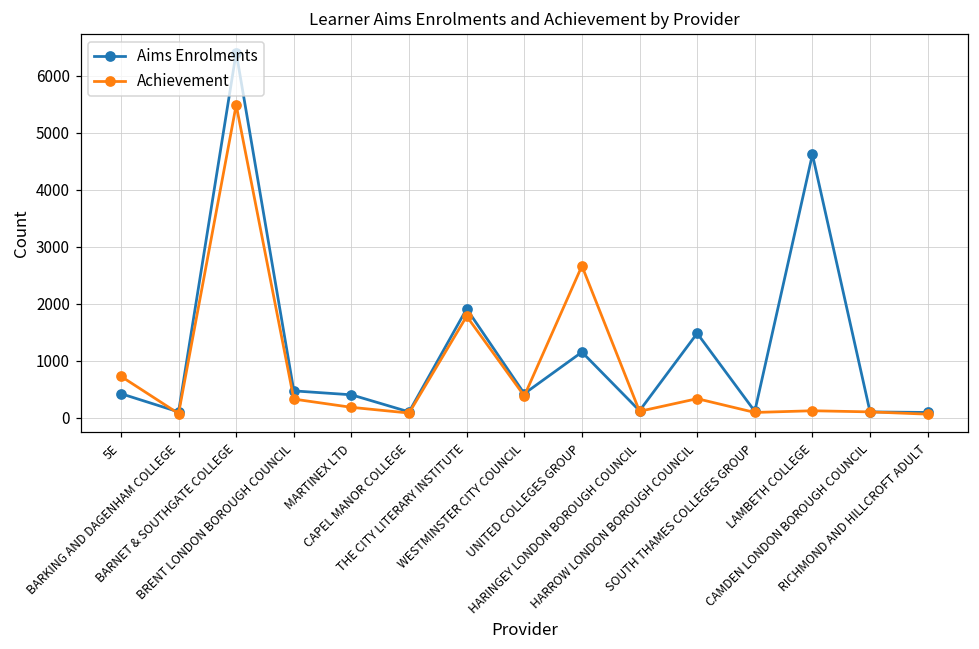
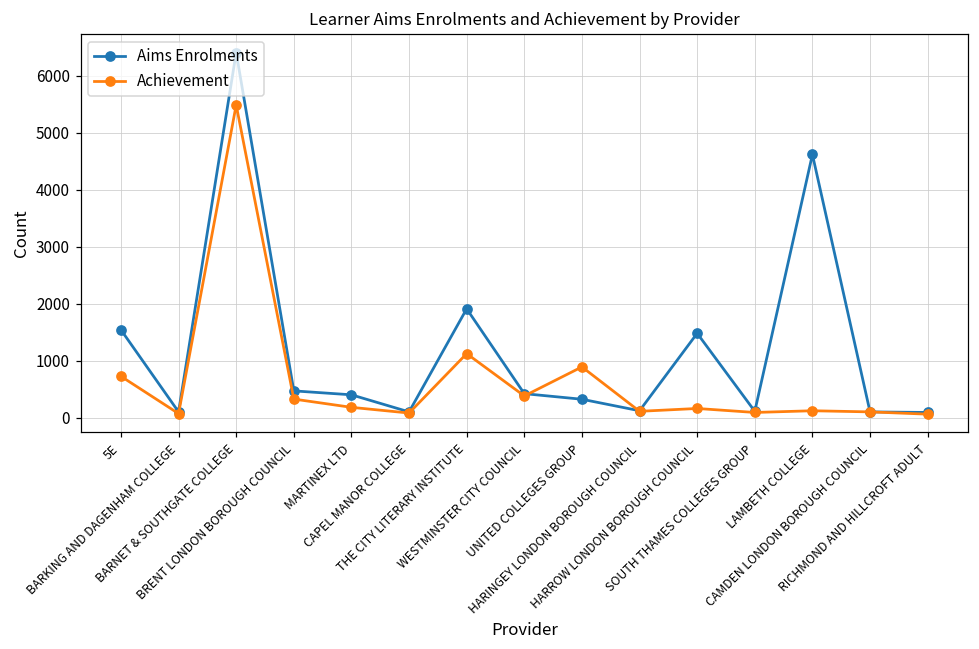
Aims Enrolments, 5E: 400 -> 1500
Achievement, THE CITY LITERARY INSTITUTE: 1800 -> 1100
Aims Enrolments, UNITED COLLEGES GROUP: 1200 -> 300
Achievement, UNITED COLLEGES GROUP: 2700 -> 900
Achievement, HARROW LONDON BOROUGH COUNCIL: 300 -> 200
